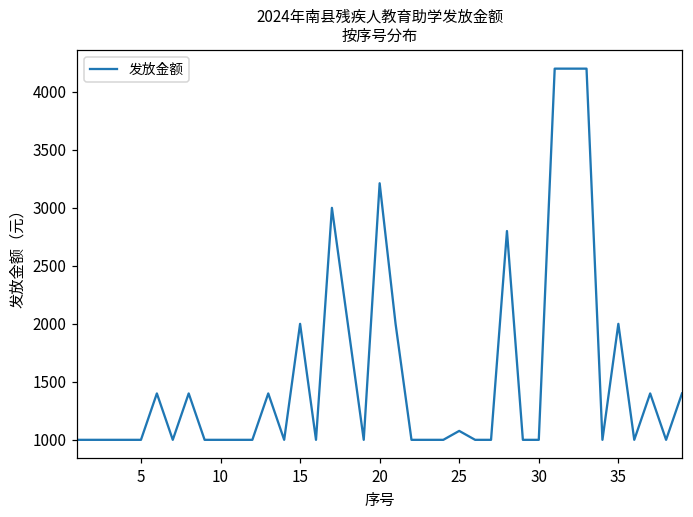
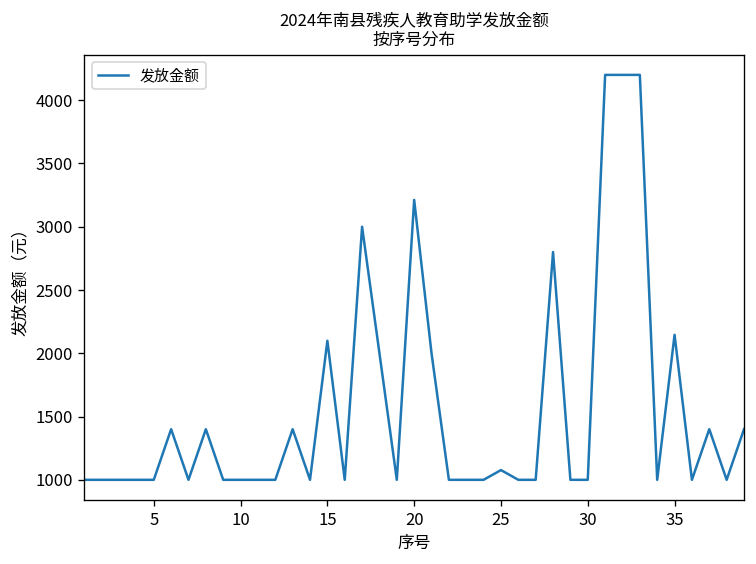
15: 2000 -> 2100
35: 2000 -> 2150
